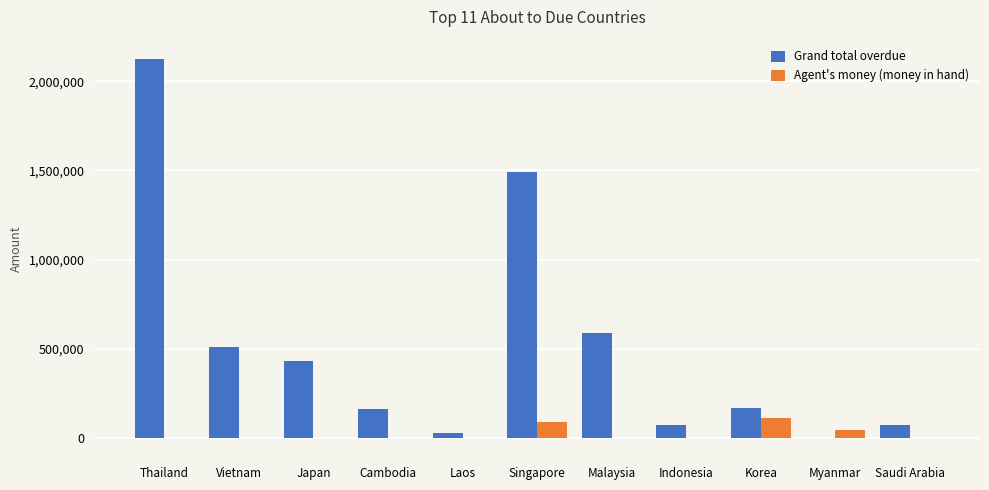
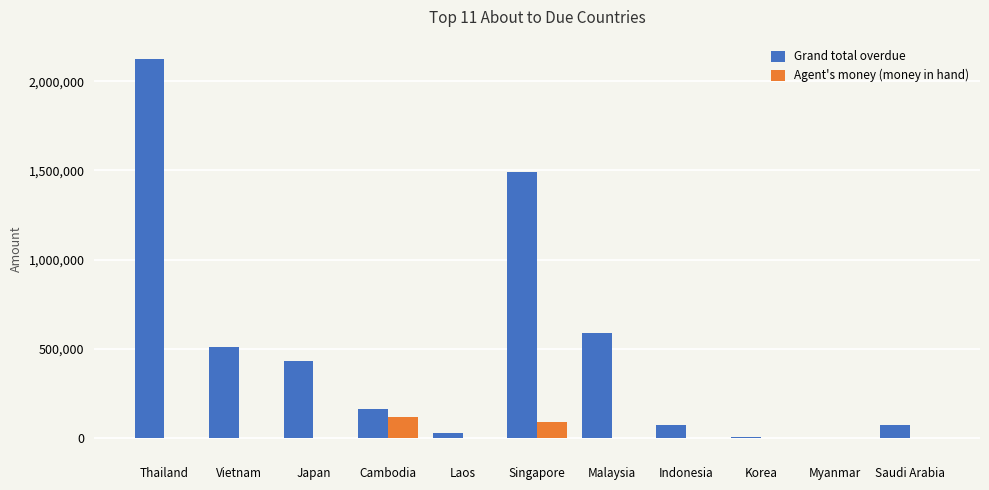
Agent's money (money in hand), Cambodia: 0 -> 110,000
Grand total overdue, Korea: 170,000 -> 10,000
Agent's money (money in hand), Korea: 110,000 -> 0
Agent's money (money in hand), Myanmar: 50,000 -> 0
